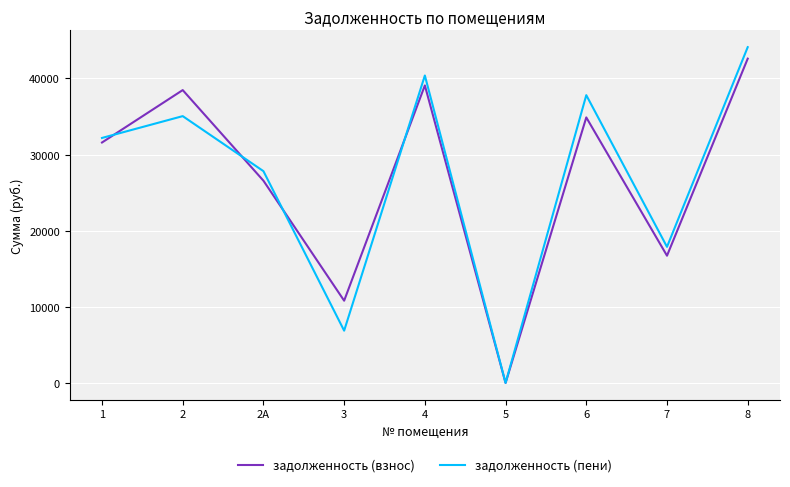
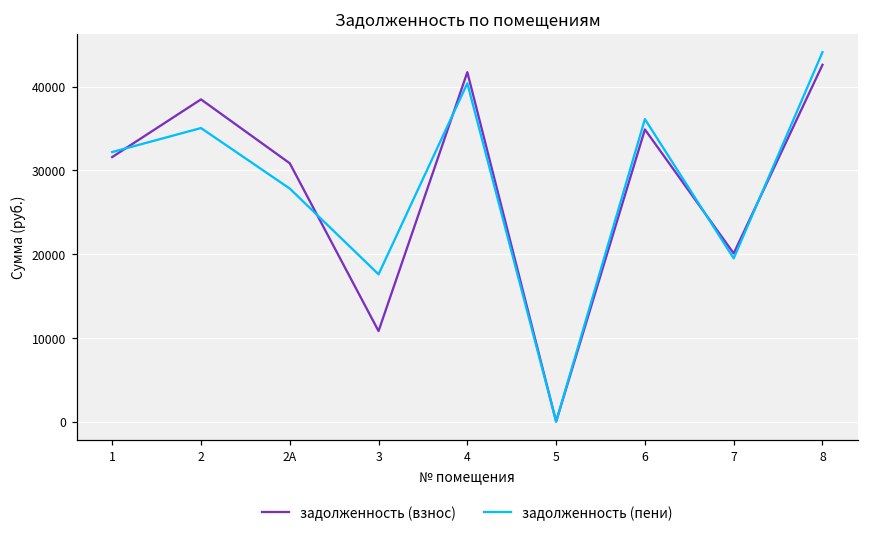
задолженность (взнос), 2А: 27000 -> 31000
задолженность (пени), 3: 7000 -> 18000
задолженность (взнос), 4: 39000 -> 42000
задолженность (пени), 6: 38000 -> 36000
задолженность (взнос), 7: 17000 -> 20000
задолженность (пени), 7: 18000 -> 19000
